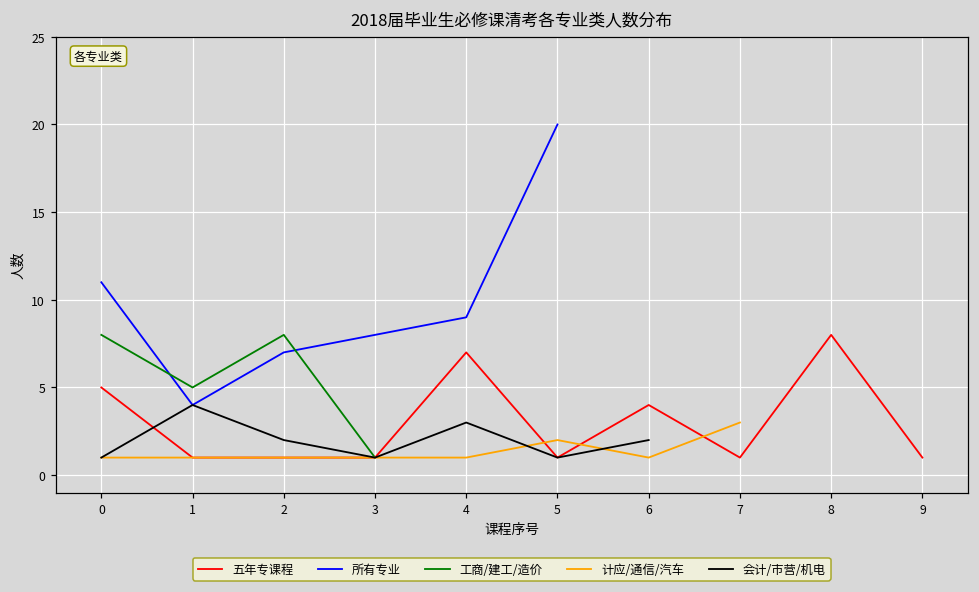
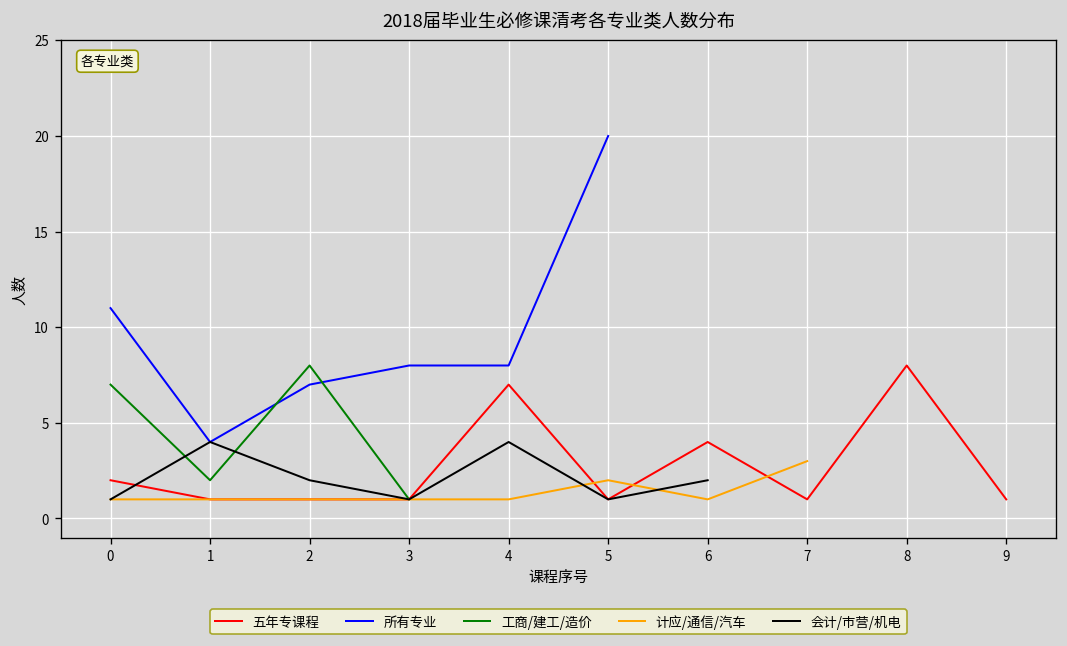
五年专课程, 0: 5 -> 2
工商/建工/造价, 0: 8 -> 7
工商/建工/造价, 1: 5 -> 2
所有专业, 4: 9 -> 8
会计/市营/机电, 4: 3 -> 4
